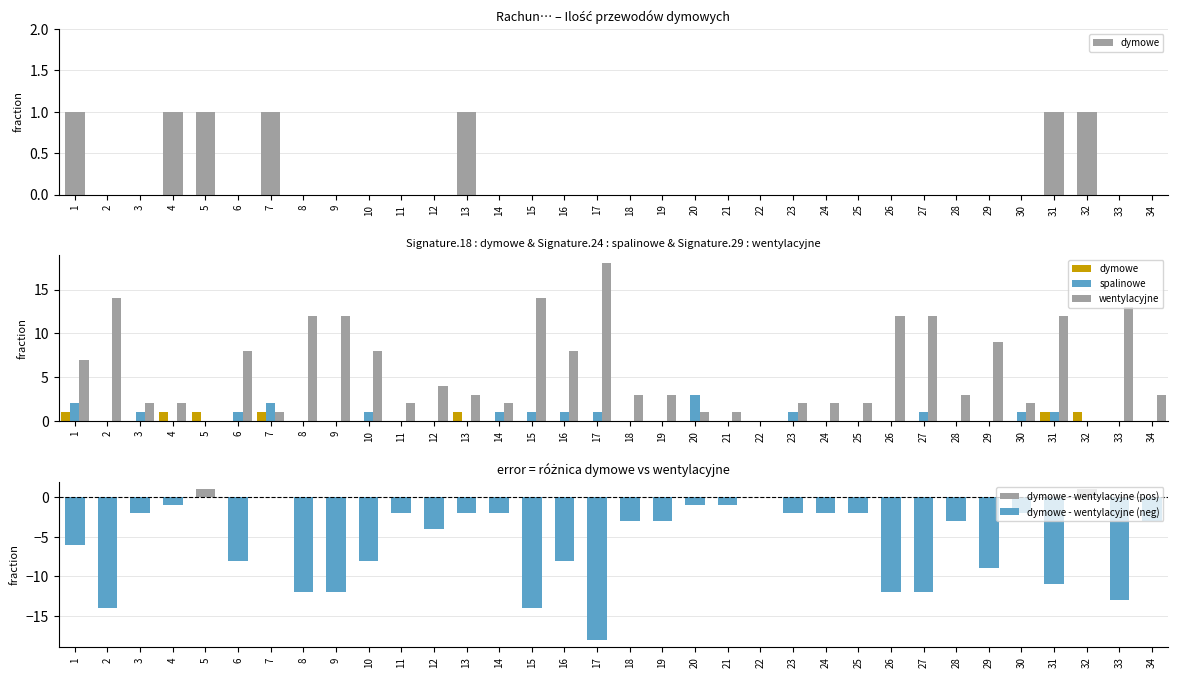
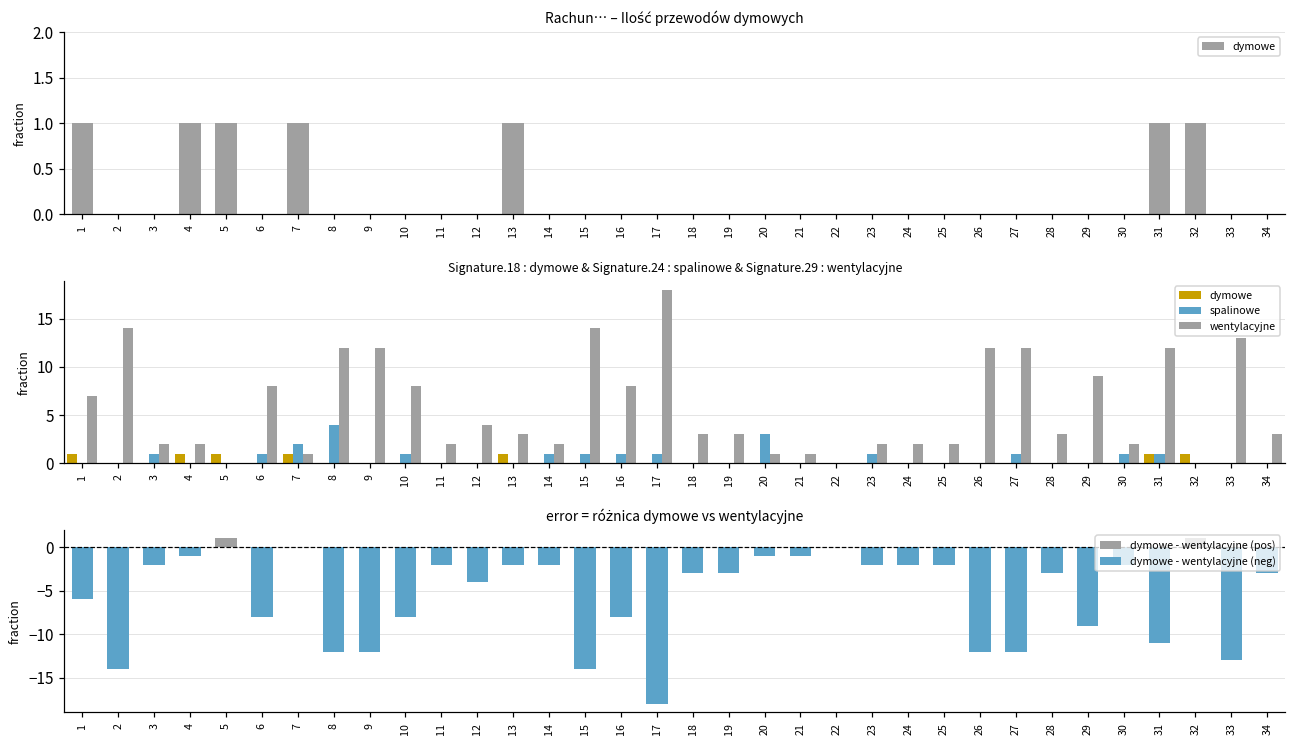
Signature.18 : dymowe & Signature.24 : spalinowe & Signature.29 : wentylacyjne, spalinowe, 1: 2 -> 0
Signature.18 : dymowe & Signature.24 : spalinowe & Signature.29 : wentylacyjne, spalinowe, 8: 0 -> 4
